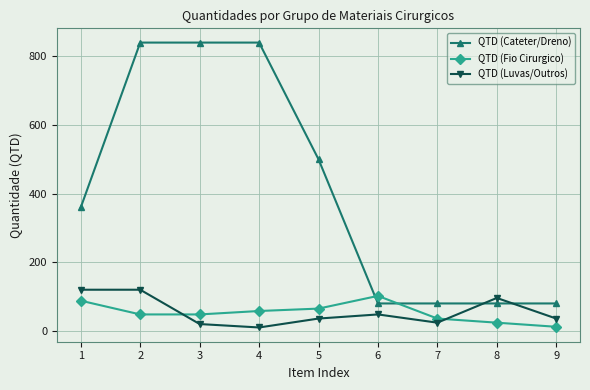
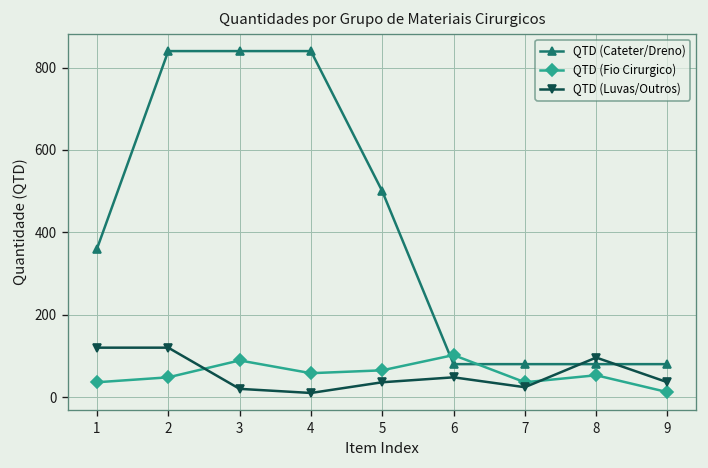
QTD (Fio Cirurgico), 1: 90 -> 40
QTD (Fio Cirurgico), 3: 50 -> 90
QTD (Fio Cirurgico), 8: 20 -> 50
